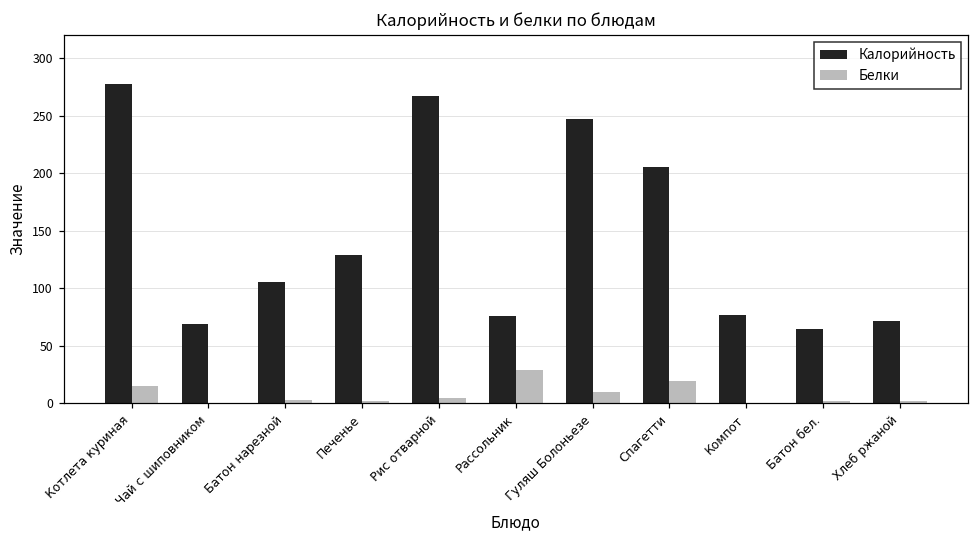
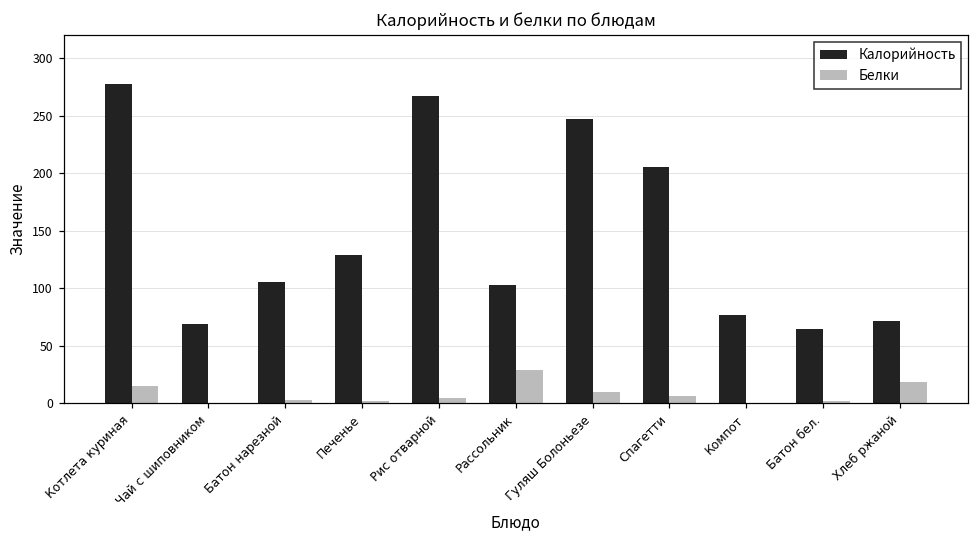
Калорийность, Рассольник: 76 -> 103
Белки, Спагетти: 19 -> 6
Белки, Хлеб ржаной: 2 -> 18
